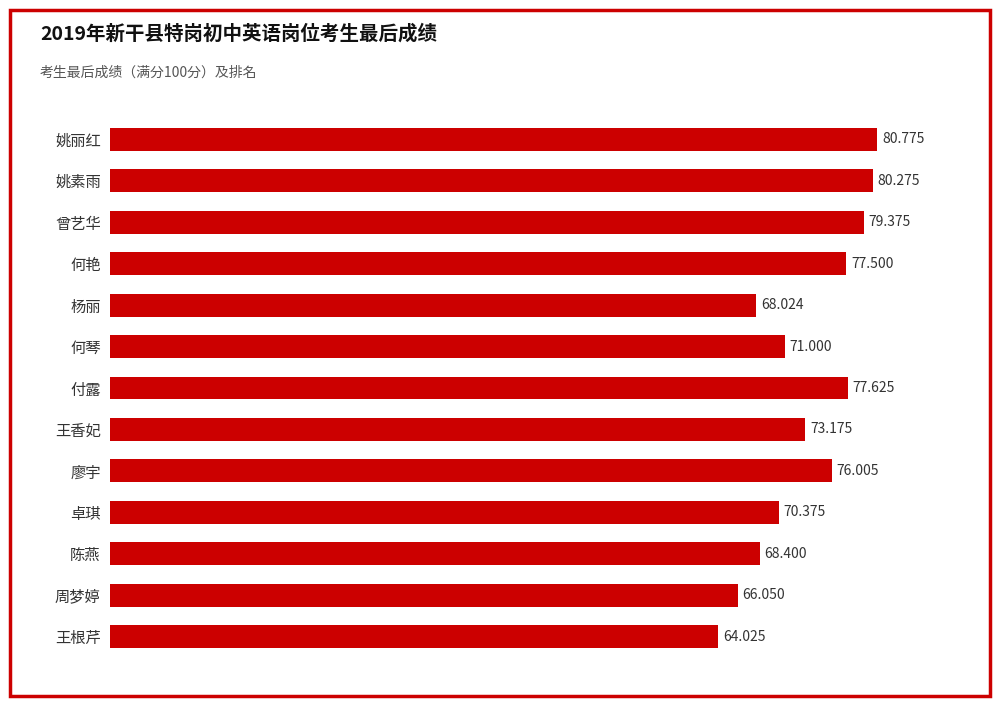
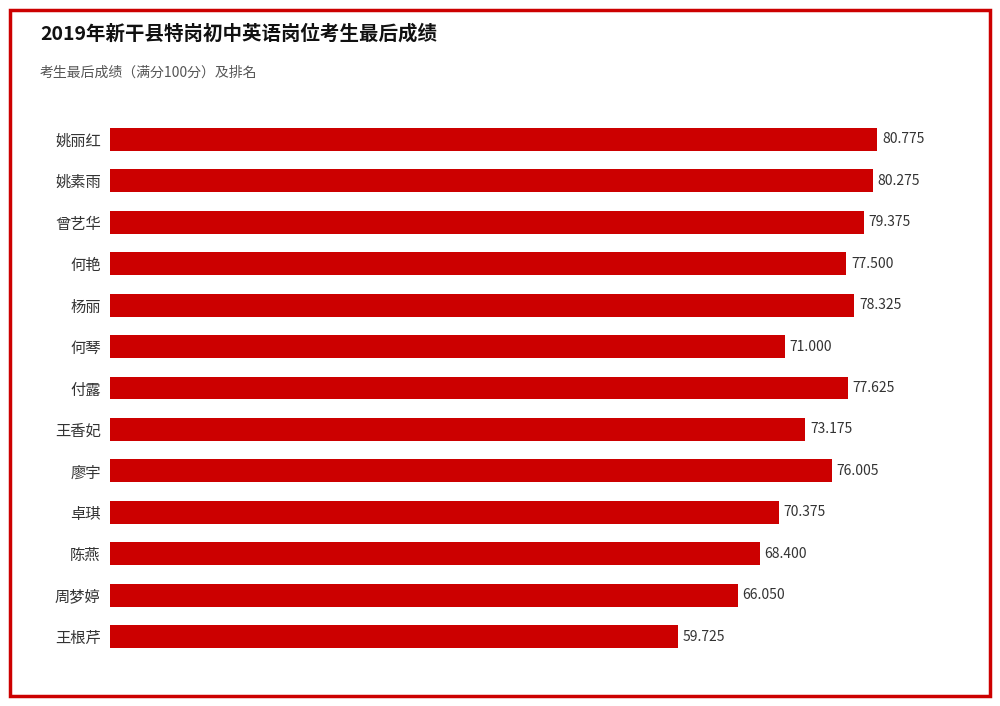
杨丽: 68.024 -> 78.325
王根芹: 64.025 -> 59.725
